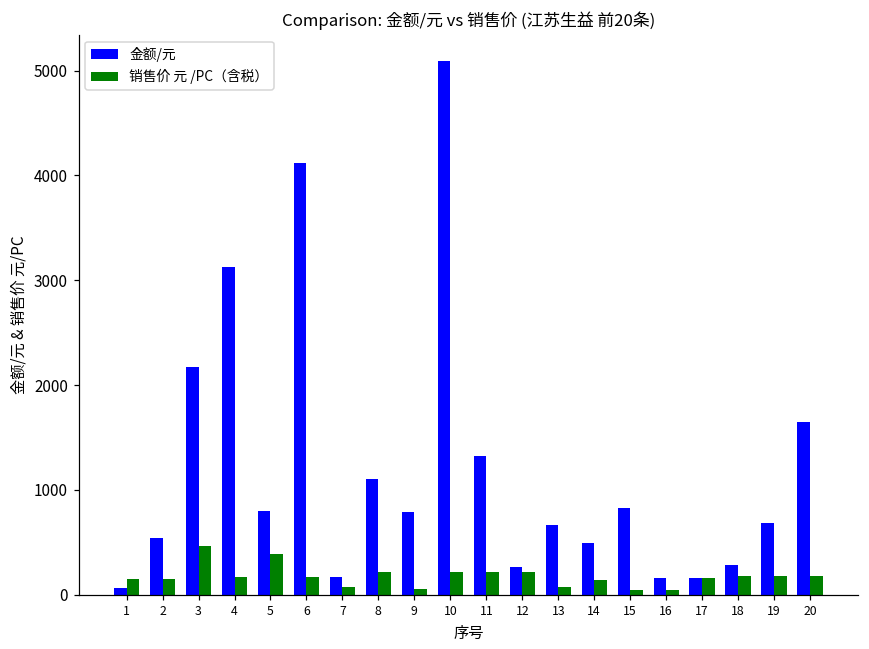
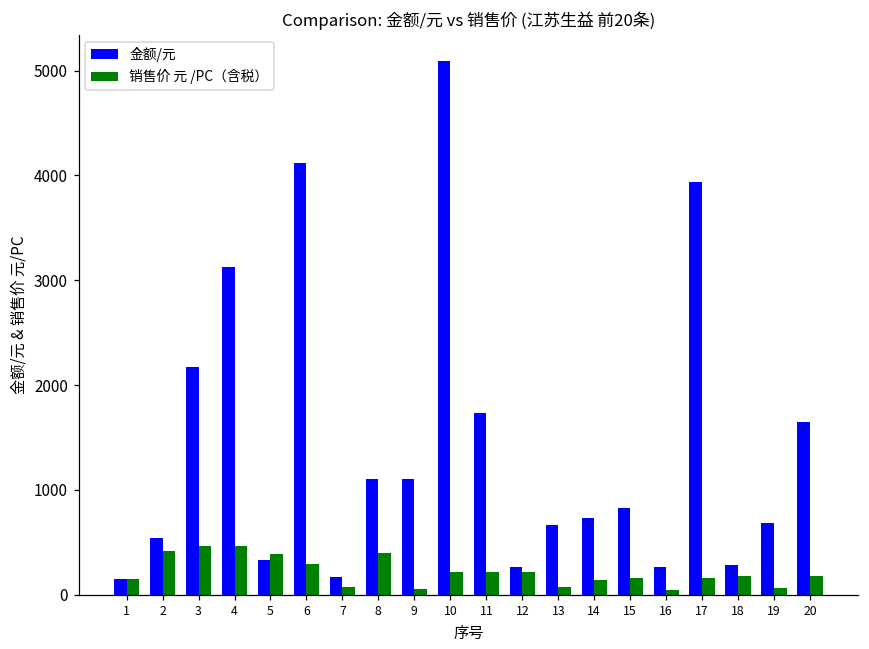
金额/元, 1: 100 -> 200
销售价 元 /PC（含税）, 2: 200 -> 400
销售价 元 /PC（含税）, 4: 200 -> 500
金额/元, 5: 800 -> 300
销售价 元 /PC（含税）, 6: 200 -> 300
销售价 元 /PC（含税）, 8: 200 -> 400
金额/元, 9: 800 -> 1100
金额/元, 11: 1300 -> 1700
金额/元, 14: 500 -> 700
销售价 元 /PC（含税）, 15: 0 -> 200
金额/元, 16: 200 -> 300
金额/元, 17: 200 -> 3900
销售价 元 /PC（含税）, 19: 200 -> 100
